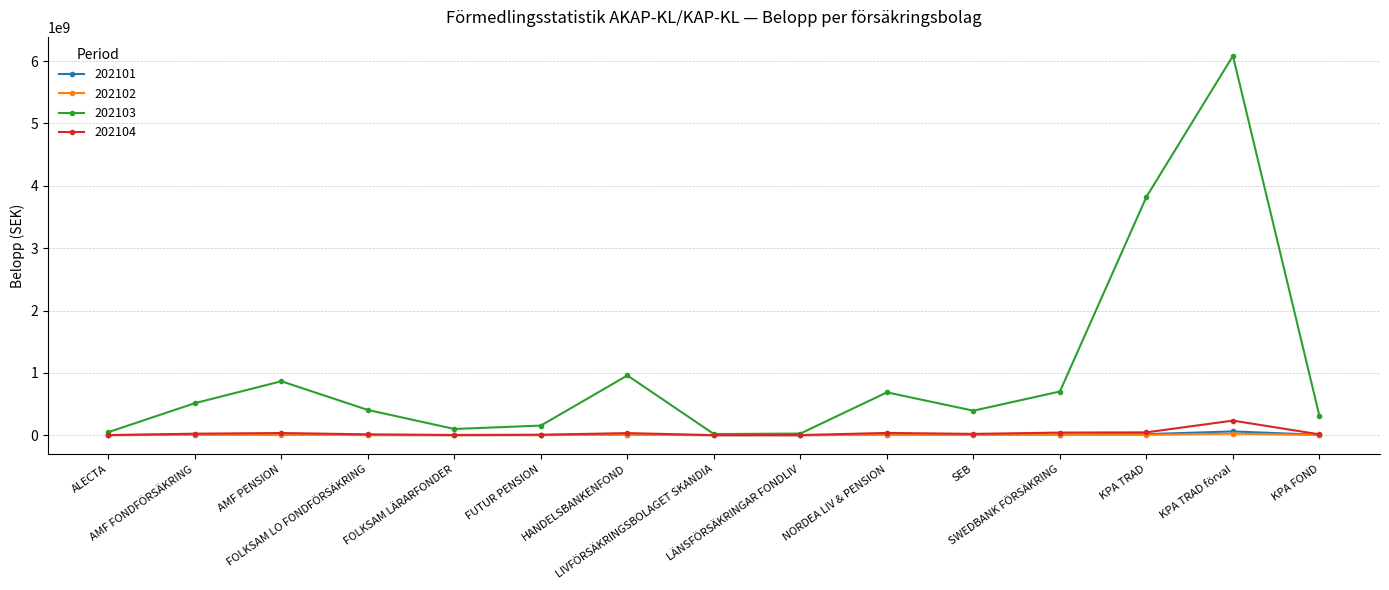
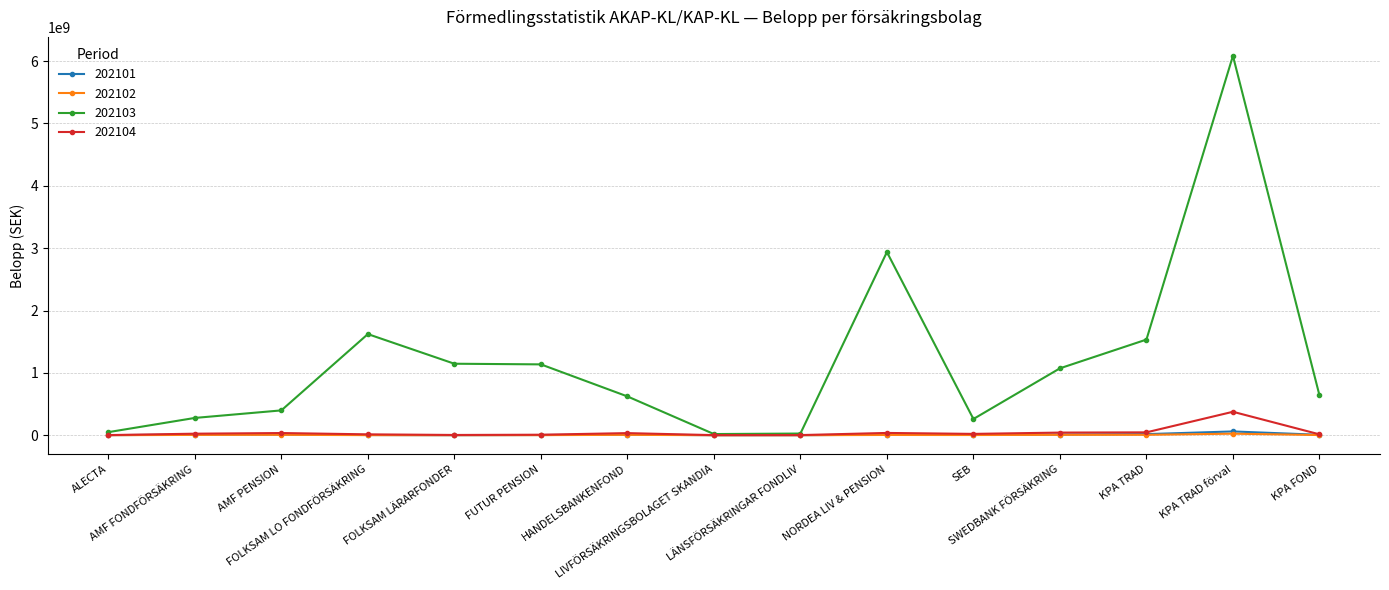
202103, AMF FONDFÖRSÄKRING: 500000000 -> 300000000
202103, AMF PENSION: 900000000 -> 400000000
202103, FOLKSAM LO FONDFÖRSÄKRING: 400000000 -> 1600000000
202103, FOLKSAM LÄRARFONDER: 100000000 -> 1100000000
202103, FUTUR PENSION: 200000000 -> 1100000000
202103, HANDELSBANKENFOND: 1000000000 -> 600000000
202103, NORDEA LIV & PENSION: 700000000 -> 2900000000
202103, SEB: 400000000 -> 300000000
202103, SWEDBANK FÖRSÄKRING: 700000000 -> 1100000000
202103, KPA TRAD: 3800000000 -> 1500000000
202104, KPA TRAD förval: 200000000 -> 400000000
202103, KPA FOND: 300000000 -> 600000000
